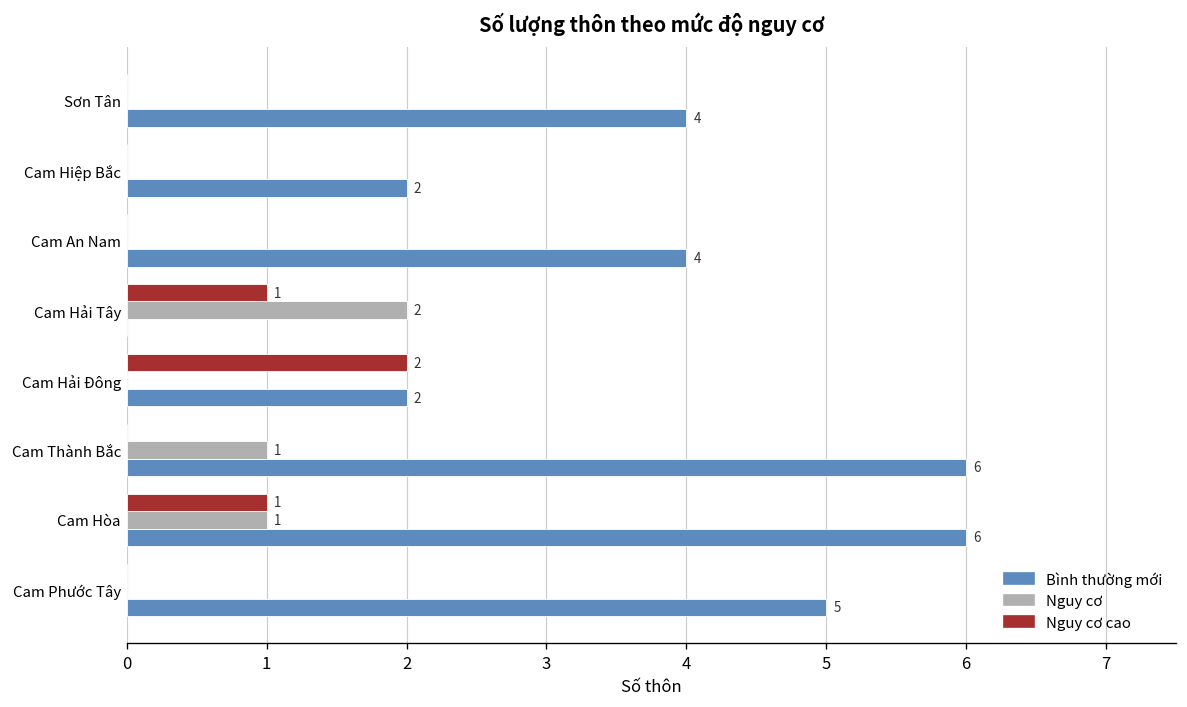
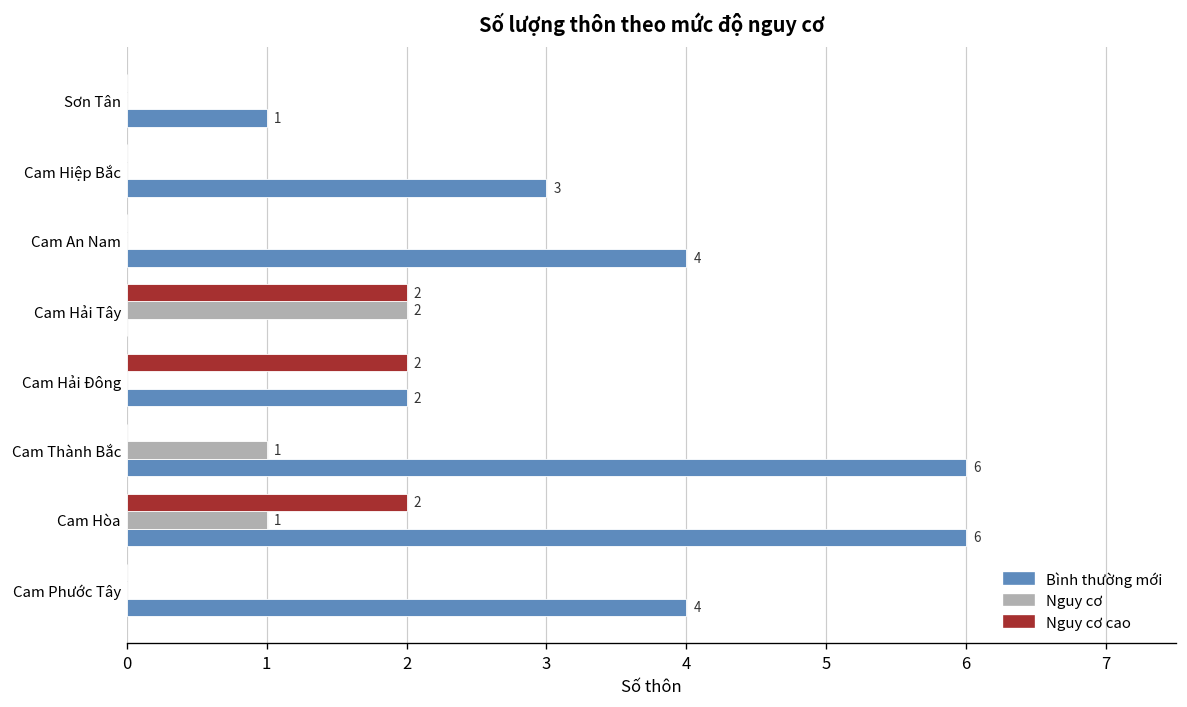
Bình thường mới, Sơn Tân: 4 -> 1
Bình thường mới, Cam Hiệp Bắc: 2 -> 3
Nguy cơ cao, Cam Hải Tây: 1 -> 2
Nguy cơ cao, Cam Hòa: 1 -> 2
Bình thường mới, Cam Phước Tây: 5 -> 4
